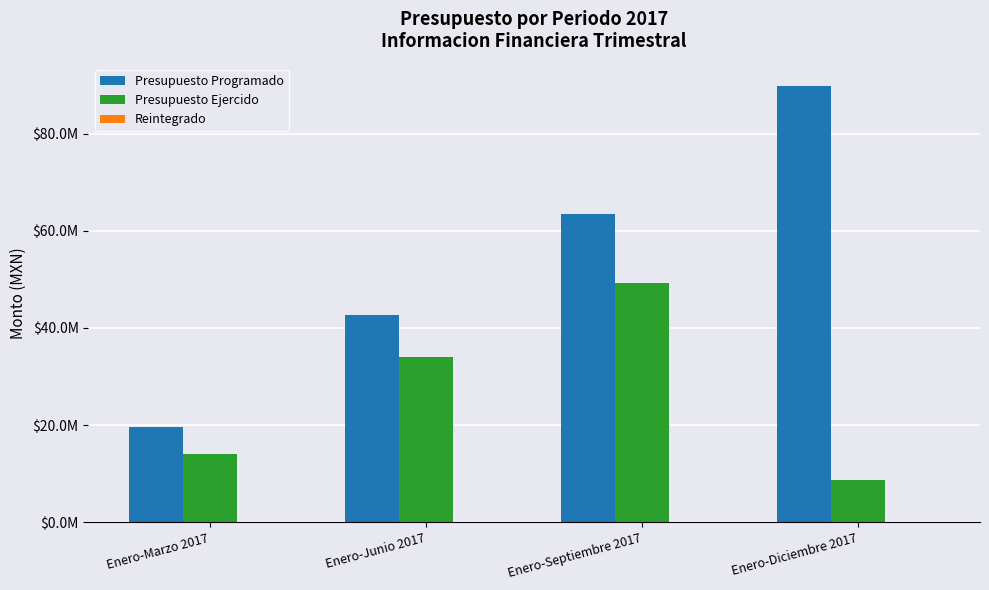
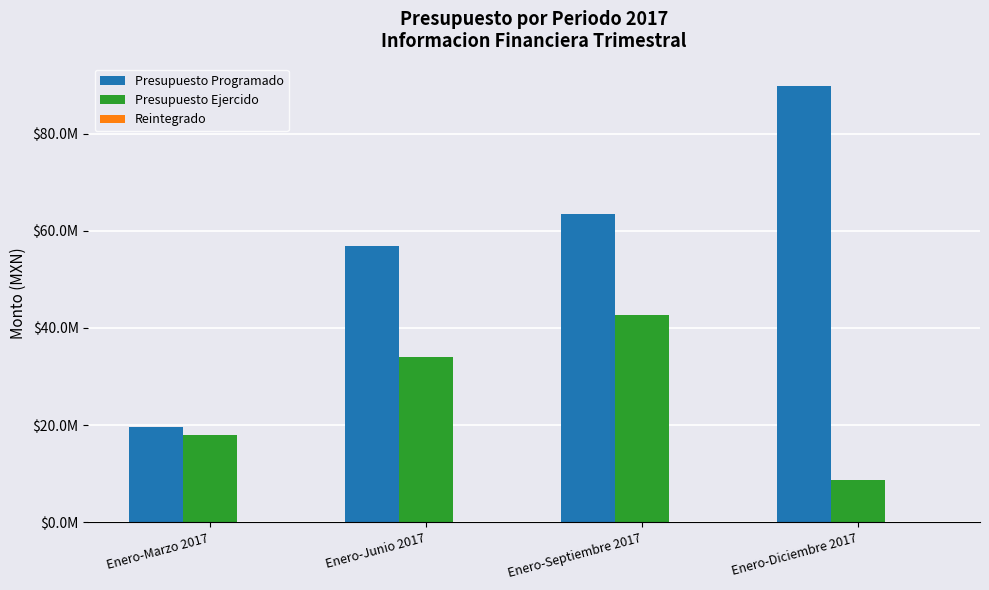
Presupuesto Ejercido, Enero-Marzo 2017: $14000000 -> $18000000
Presupuesto Programado, Enero-Junio 2017: $43000000 -> $57000000
Presupuesto Ejercido, Enero-Septiembre 2017: $49000000 -> $43000000
